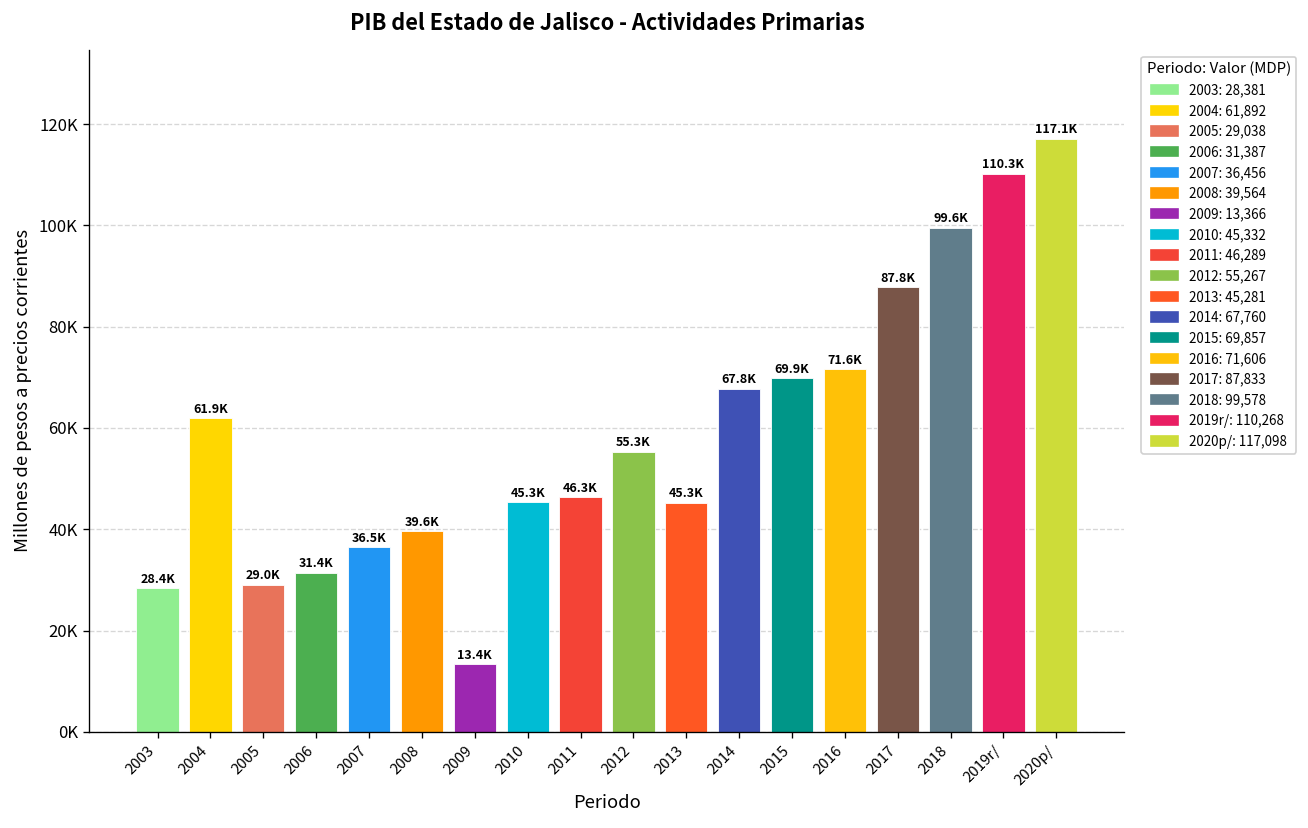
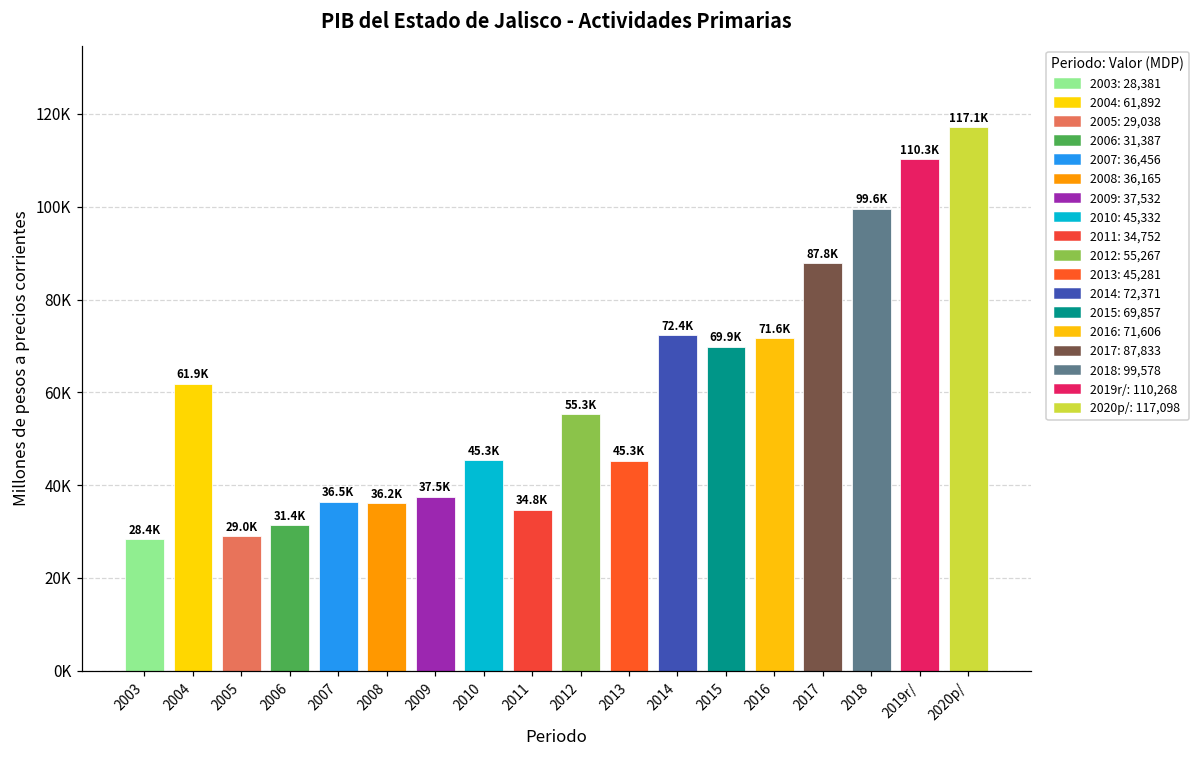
2008: 39.6K -> 36.2K
2009: 13.4K -> 37.5K
2011: 46.3K -> 34.8K
2014: 67.8K -> 72.4K
